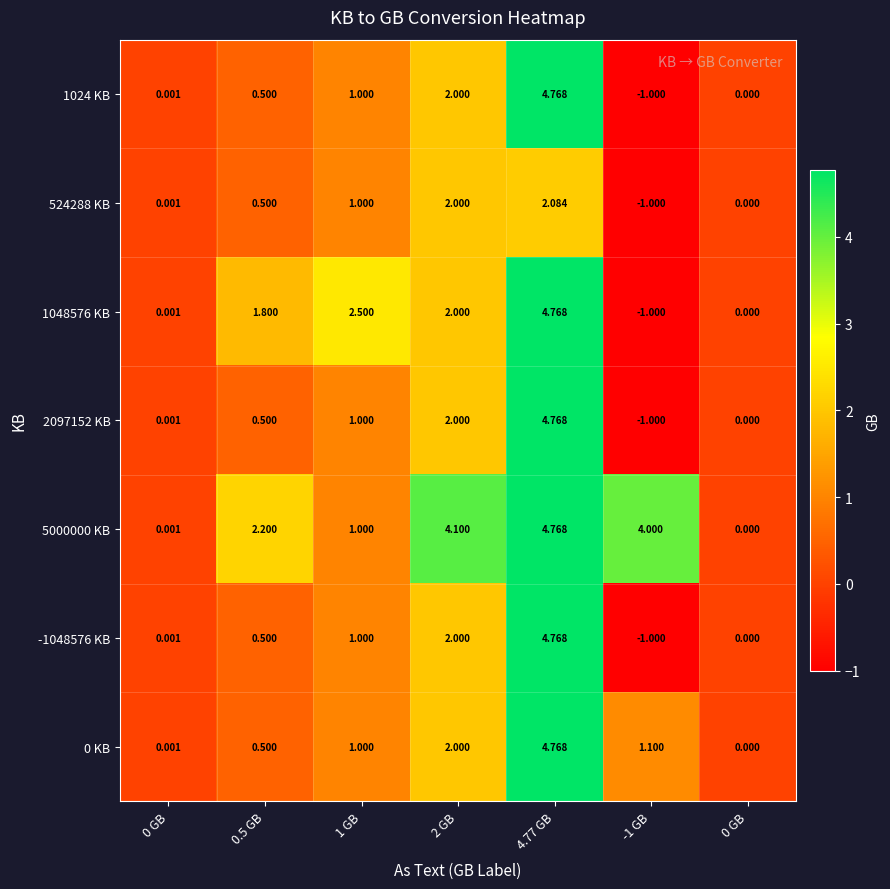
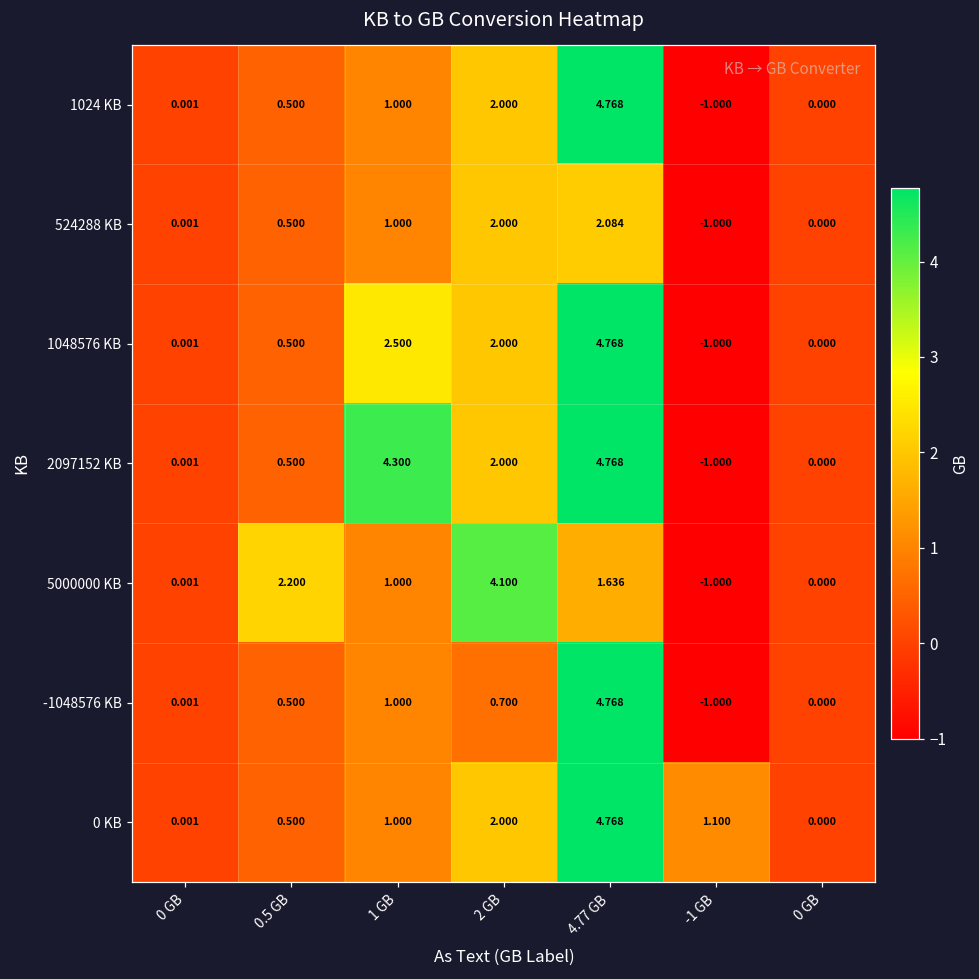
1048576 KB, 0.5 GB: 1.800 -> 0.500
2097152 KB, 1 GB: 1.000 -> 4.300
5000000 KB, 4.77 GB: 4.768 -> 1.636
5000000 KB, -1 GB: 4.000 -> -1.000
-1048576 KB, 2 GB: 2.000 -> 0.700
